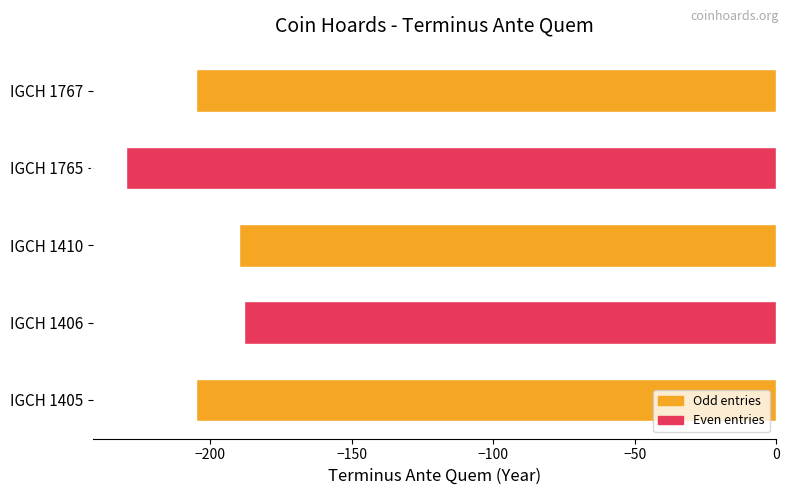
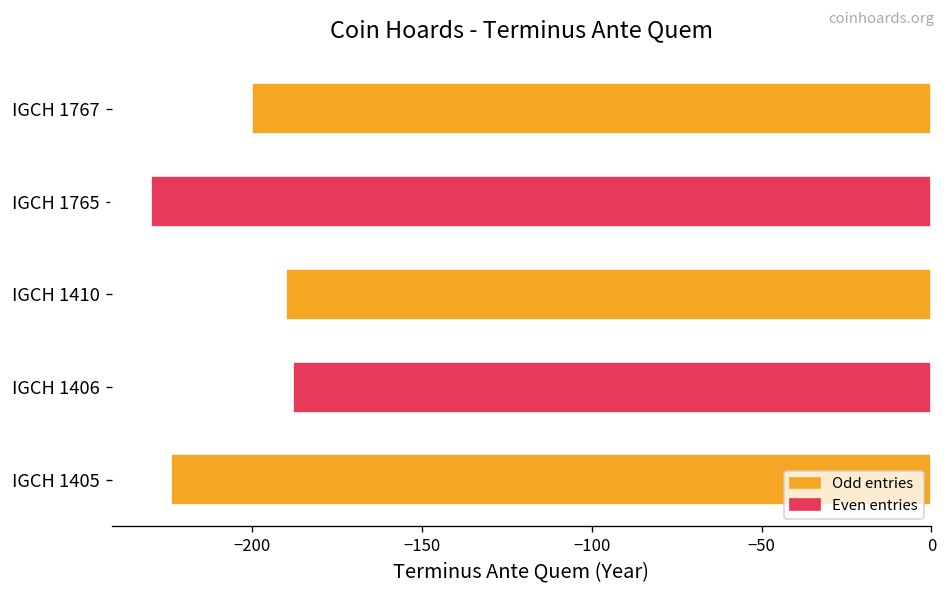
IGCH 1767: -205 -> -200
IGCH 1405: -205 -> -224
